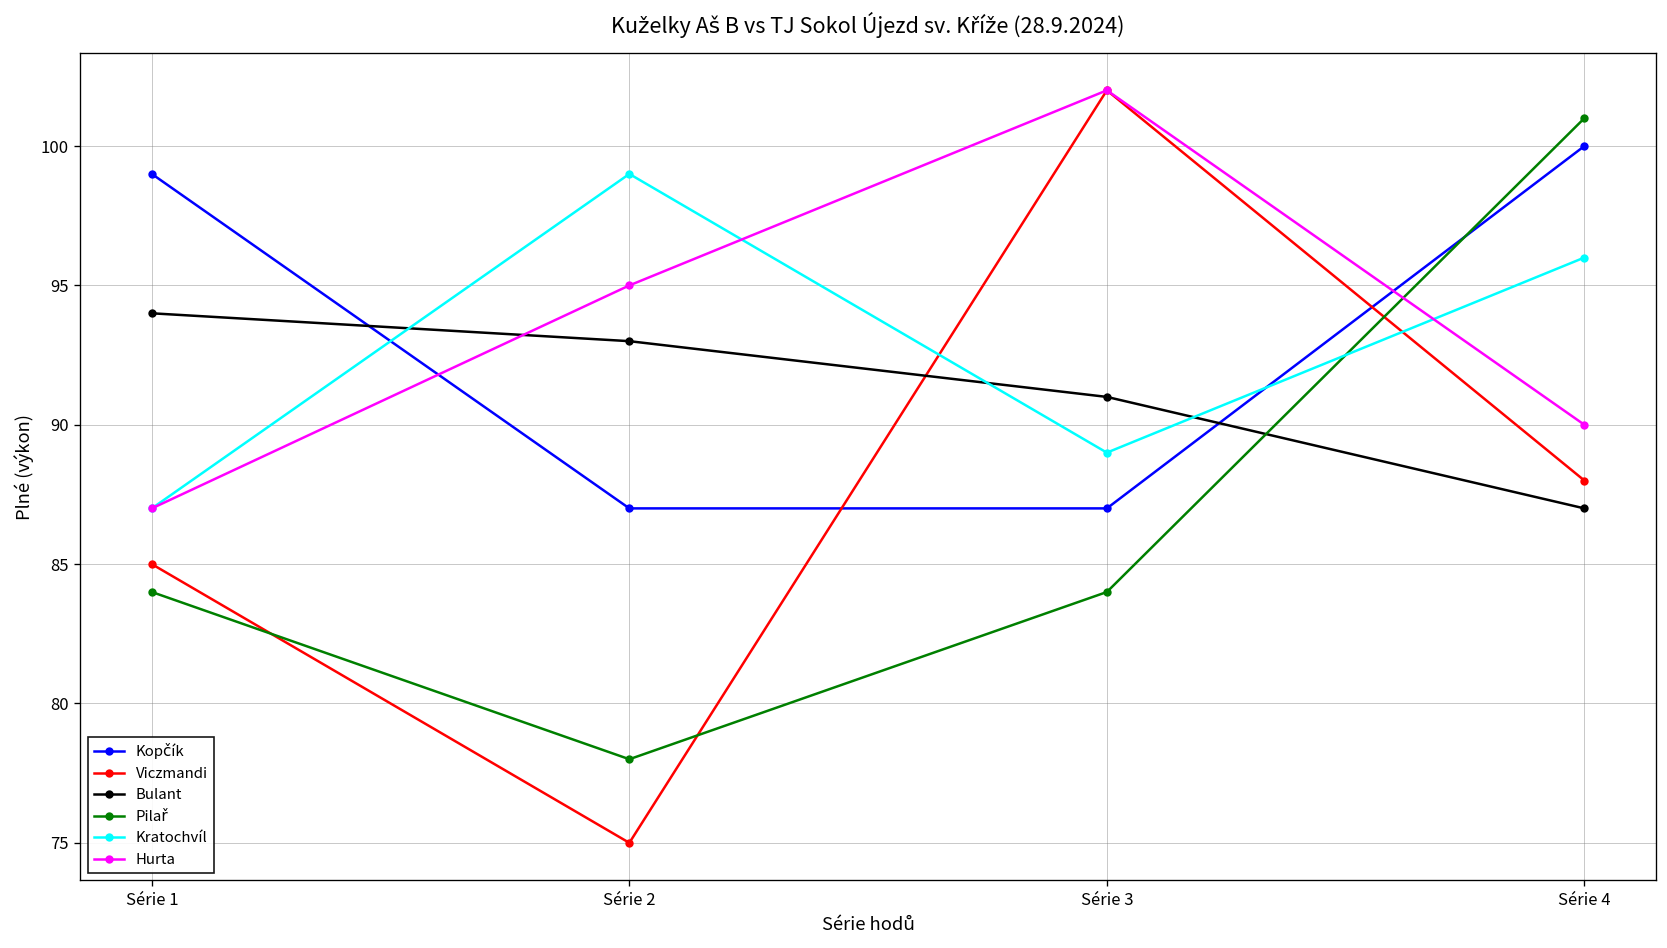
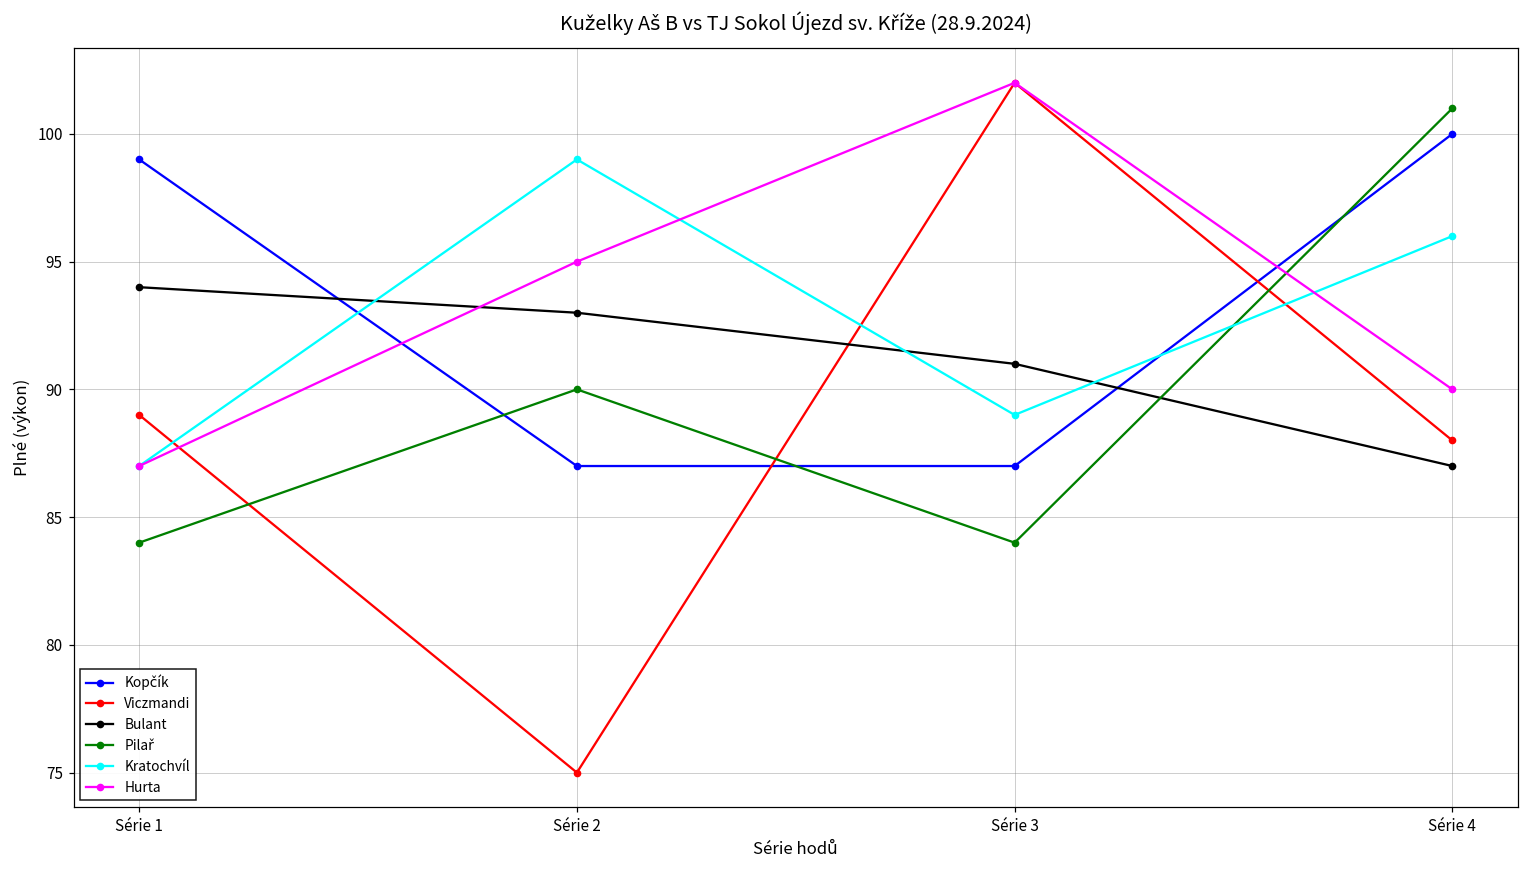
Viczmandi, Série 1: 85 -> 89
Pilař, Série 2: 78 -> 90
